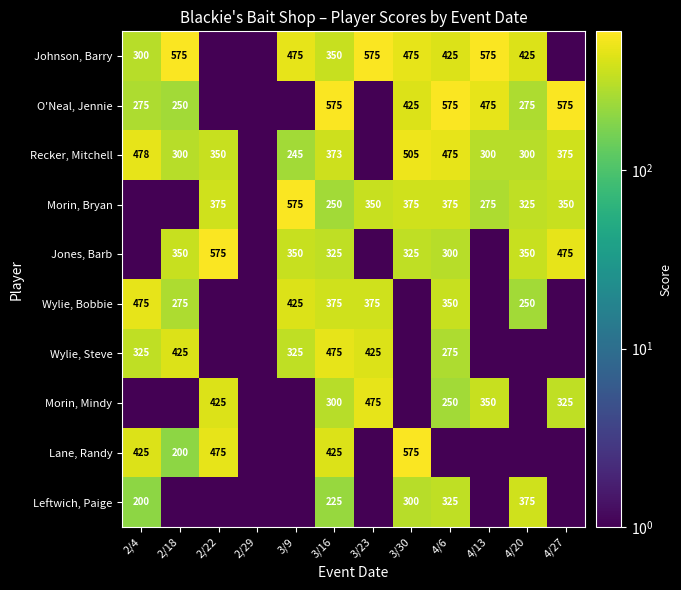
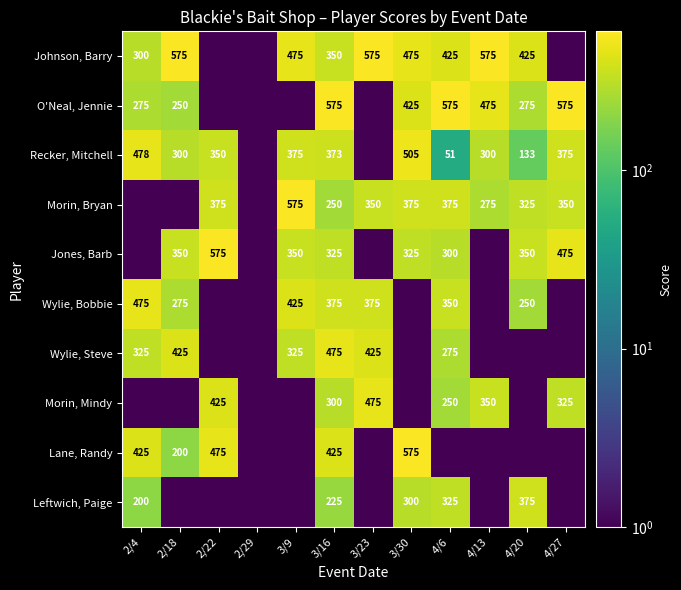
Recker, Mitchell, 3/9: 245 -> 375
Recker, Mitchell, 4/6: 475 -> 51
Recker, Mitchell, 4/20: 300 -> 133
